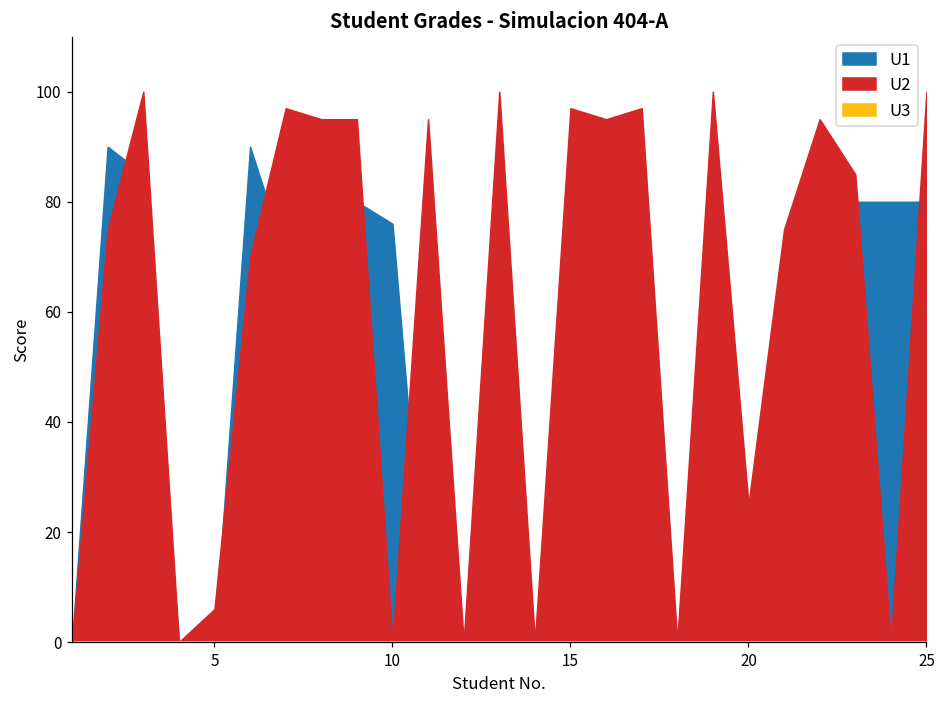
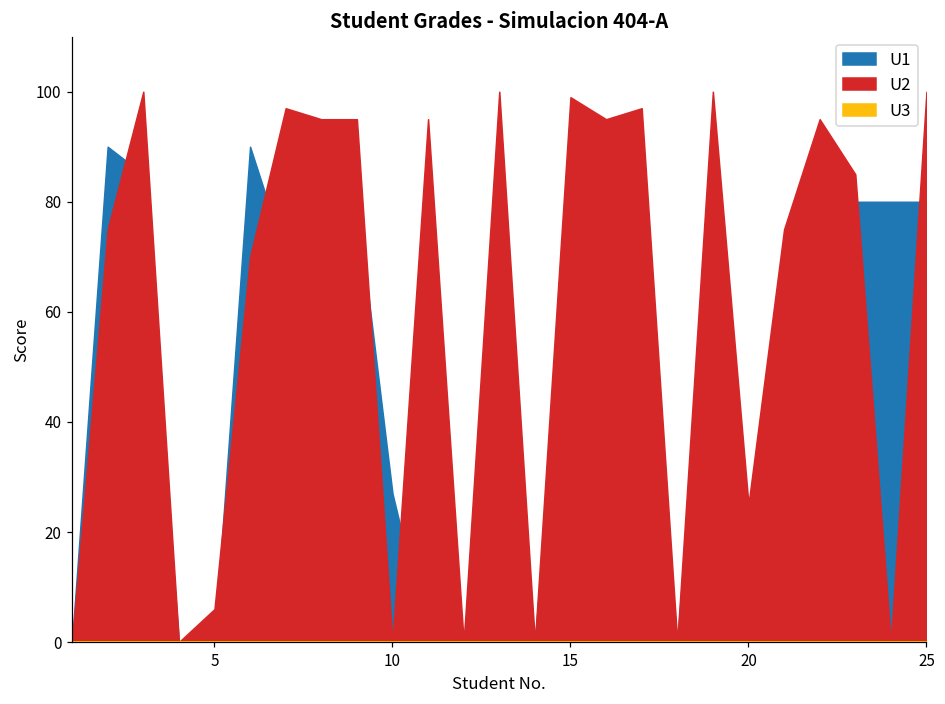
U1, 10: 76 -> 27
U2, 15: 97 -> 99
